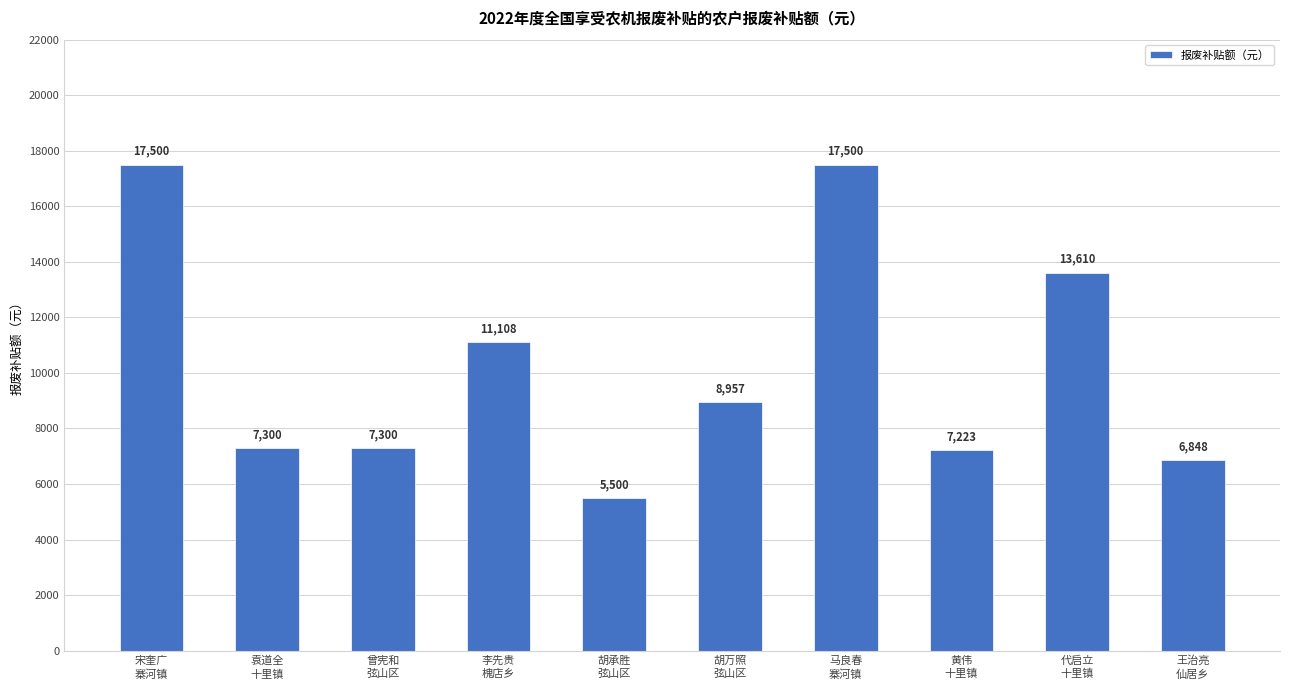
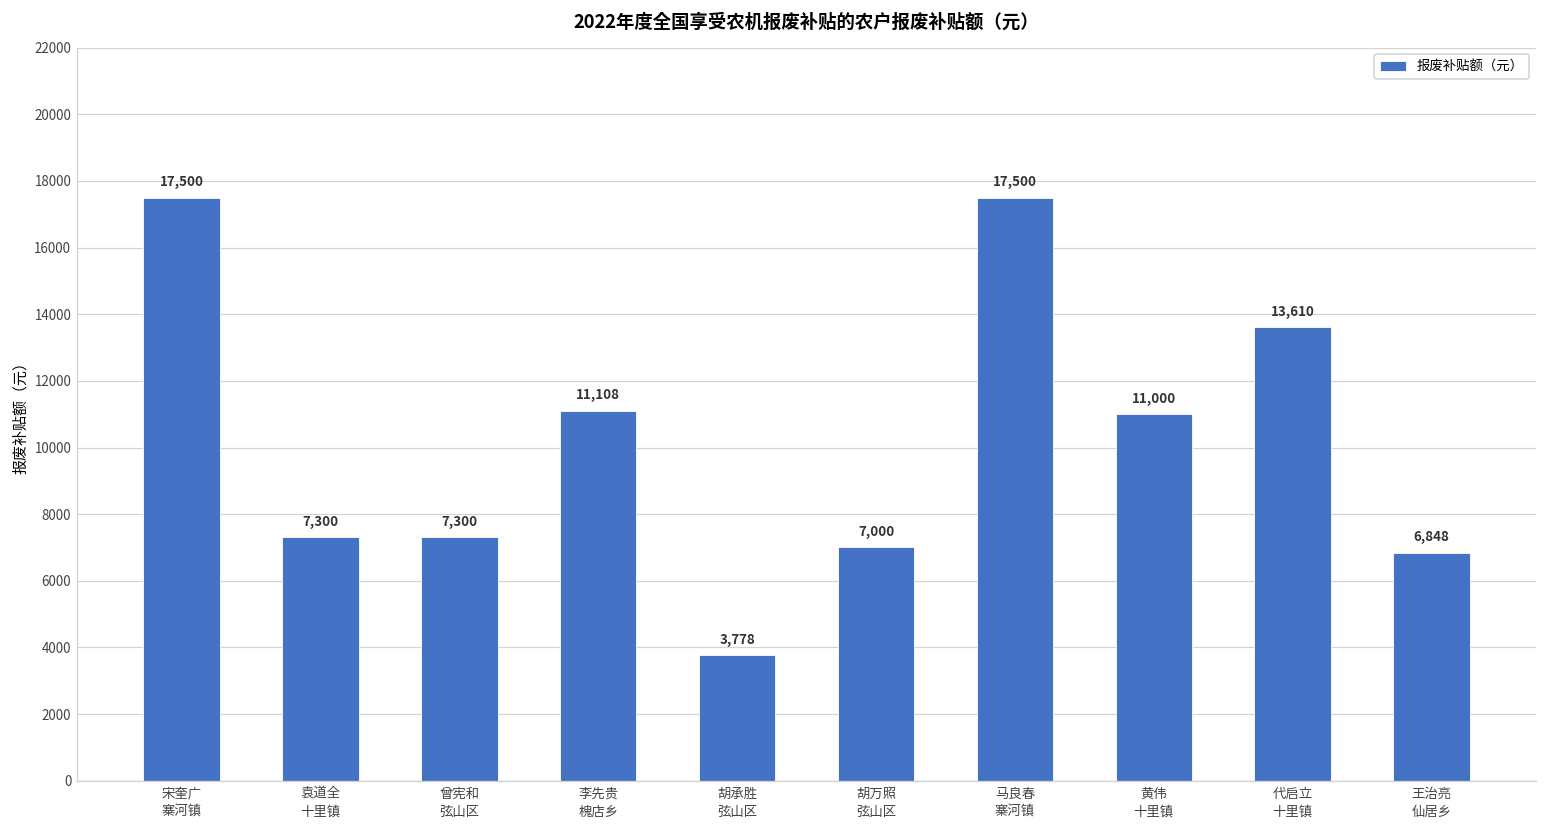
胡承胜 弦山区: 5,500 -> 3,778
胡万照 弦山区: 8,957 -> 7,000
黄伟 十里镇: 7,223 -> 11,000
